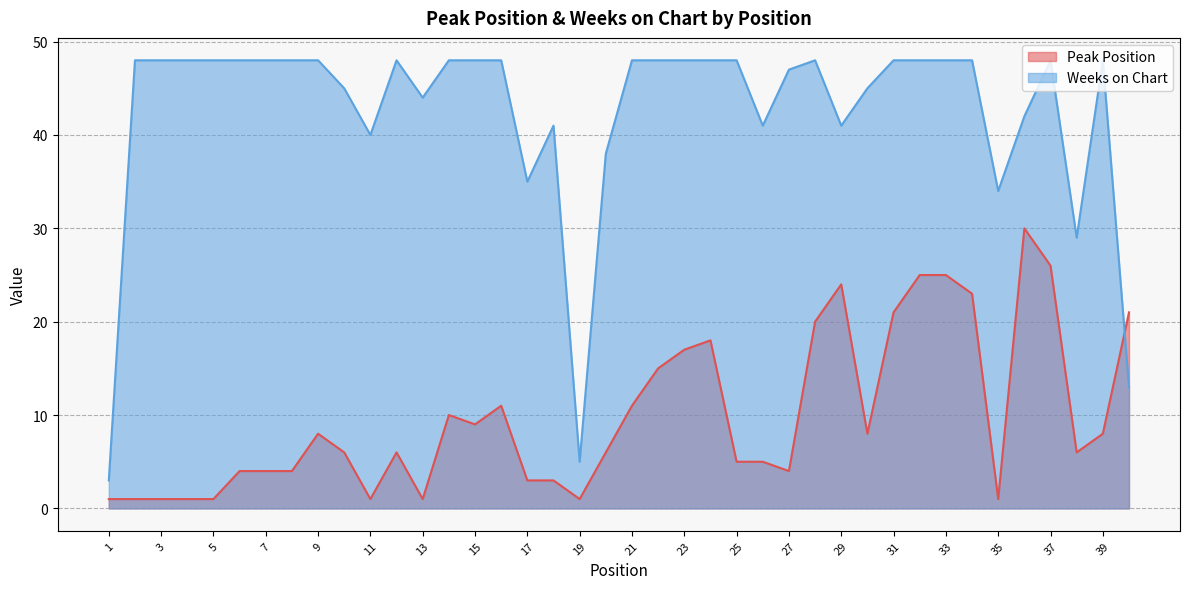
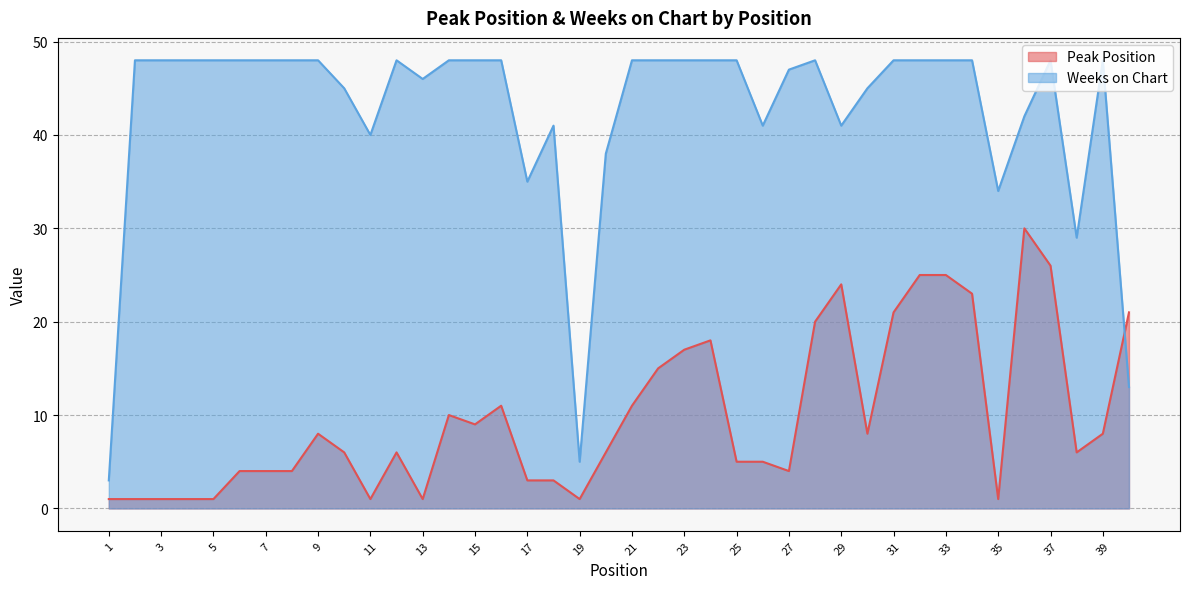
Weeks on Chart, 13: 44 -> 46
